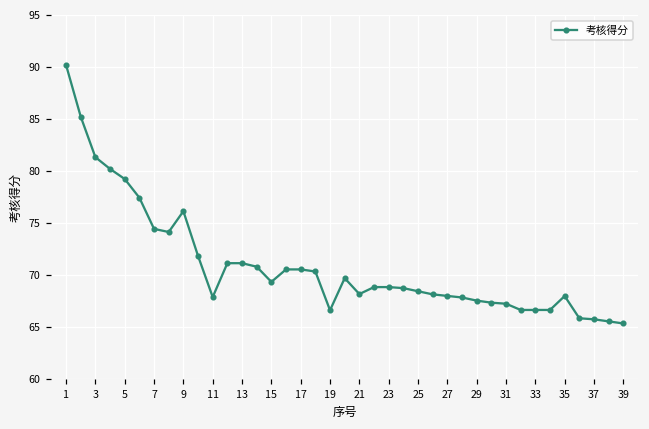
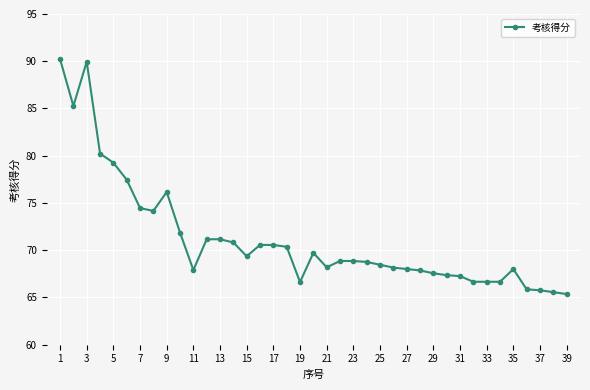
3: 81 -> 90
